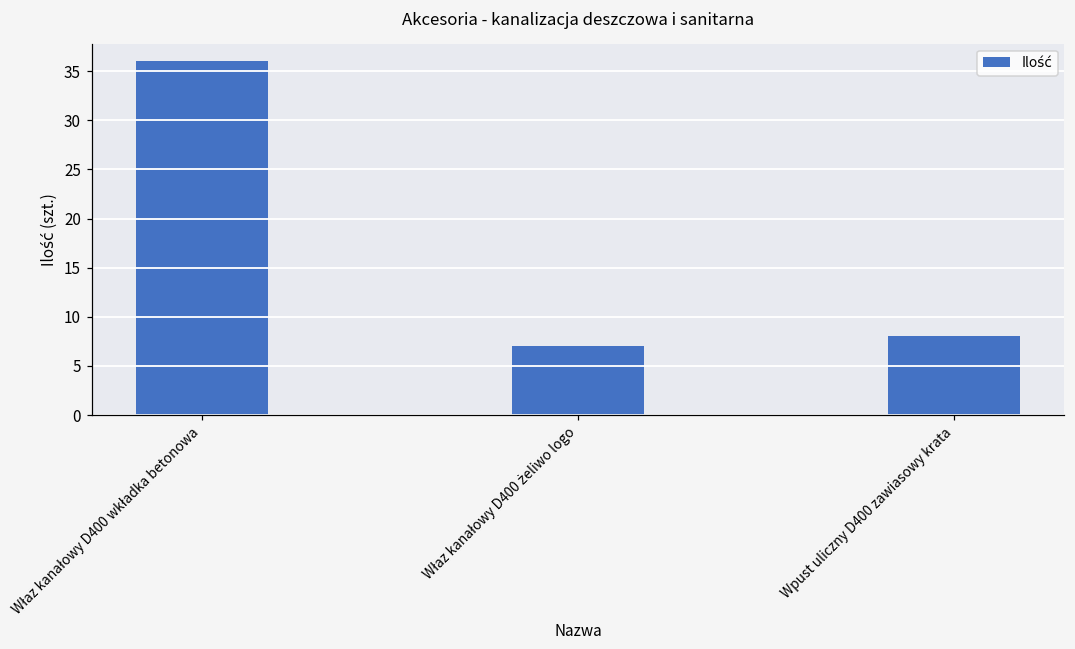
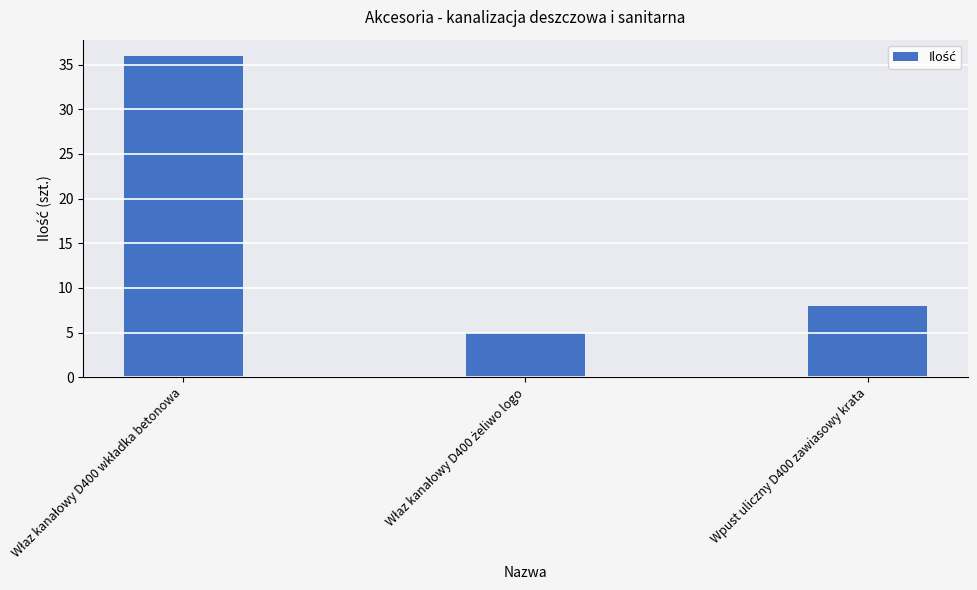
Właz kanałowy D400 żeliwo logo: 7 -> 5
